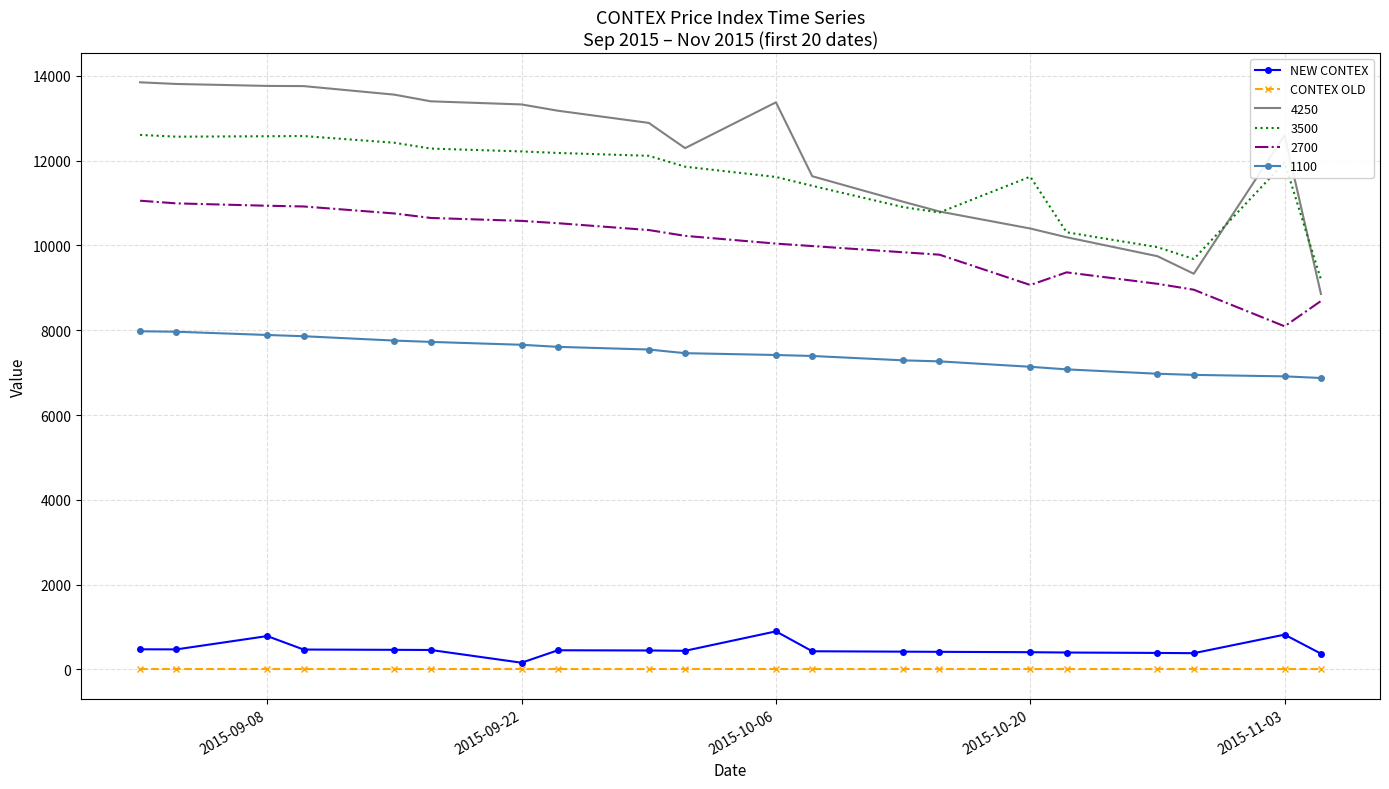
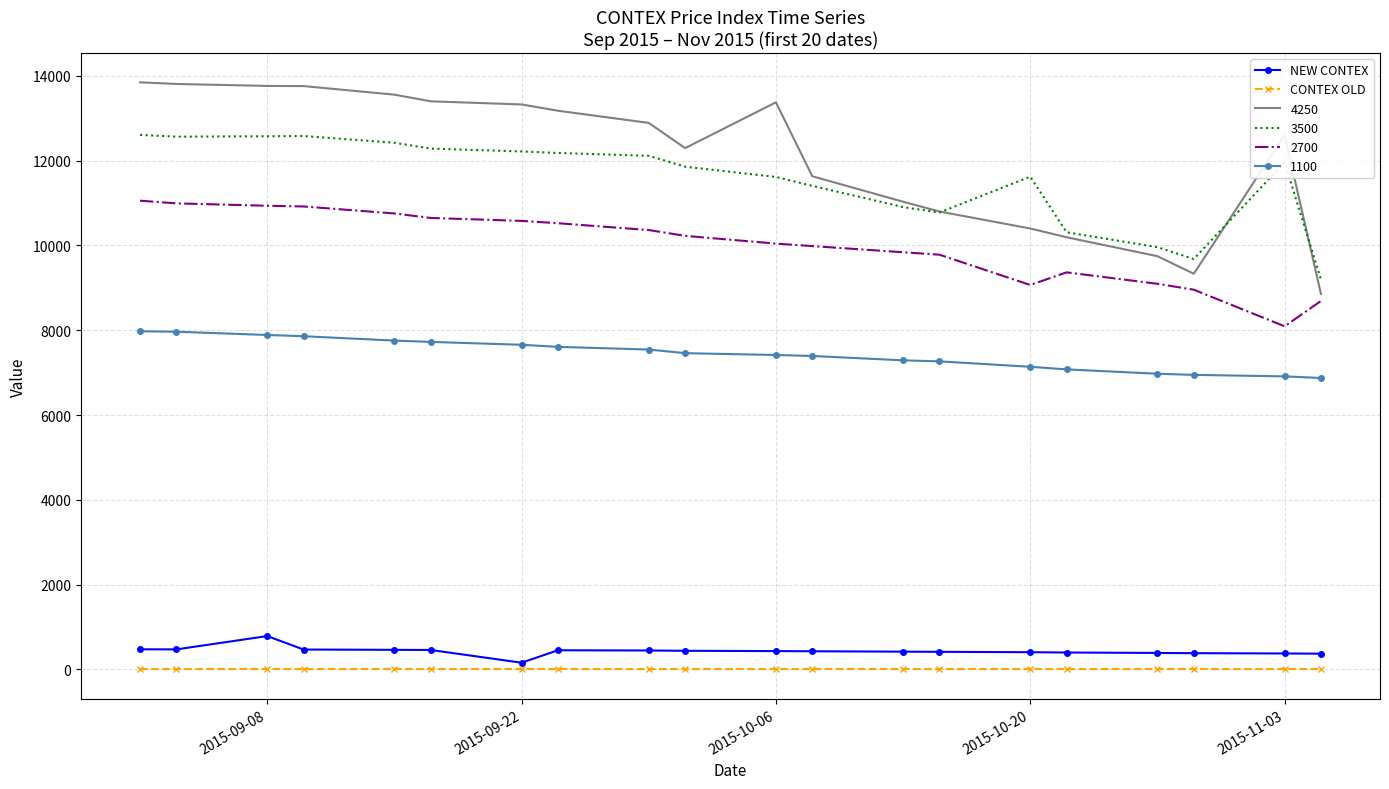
NEW CONTEX, 2015-10-06: 900 -> 400
NEW CONTEX, 2015-11-03: 800 -> 400
